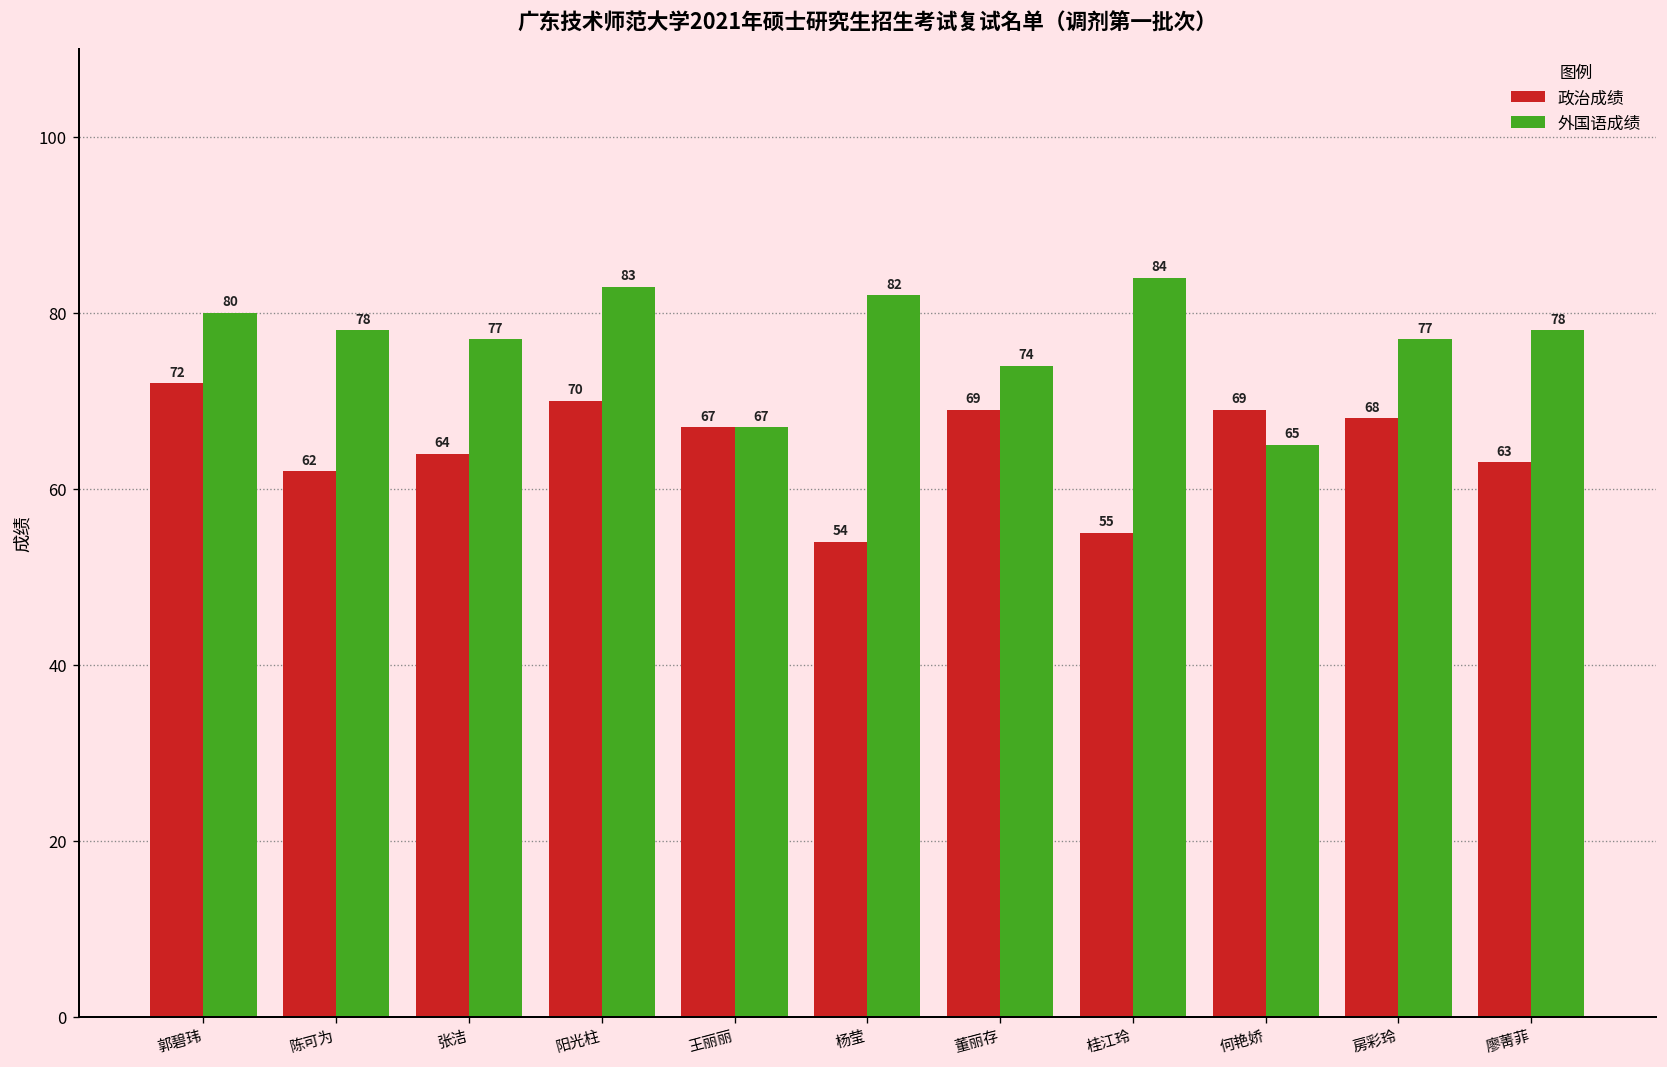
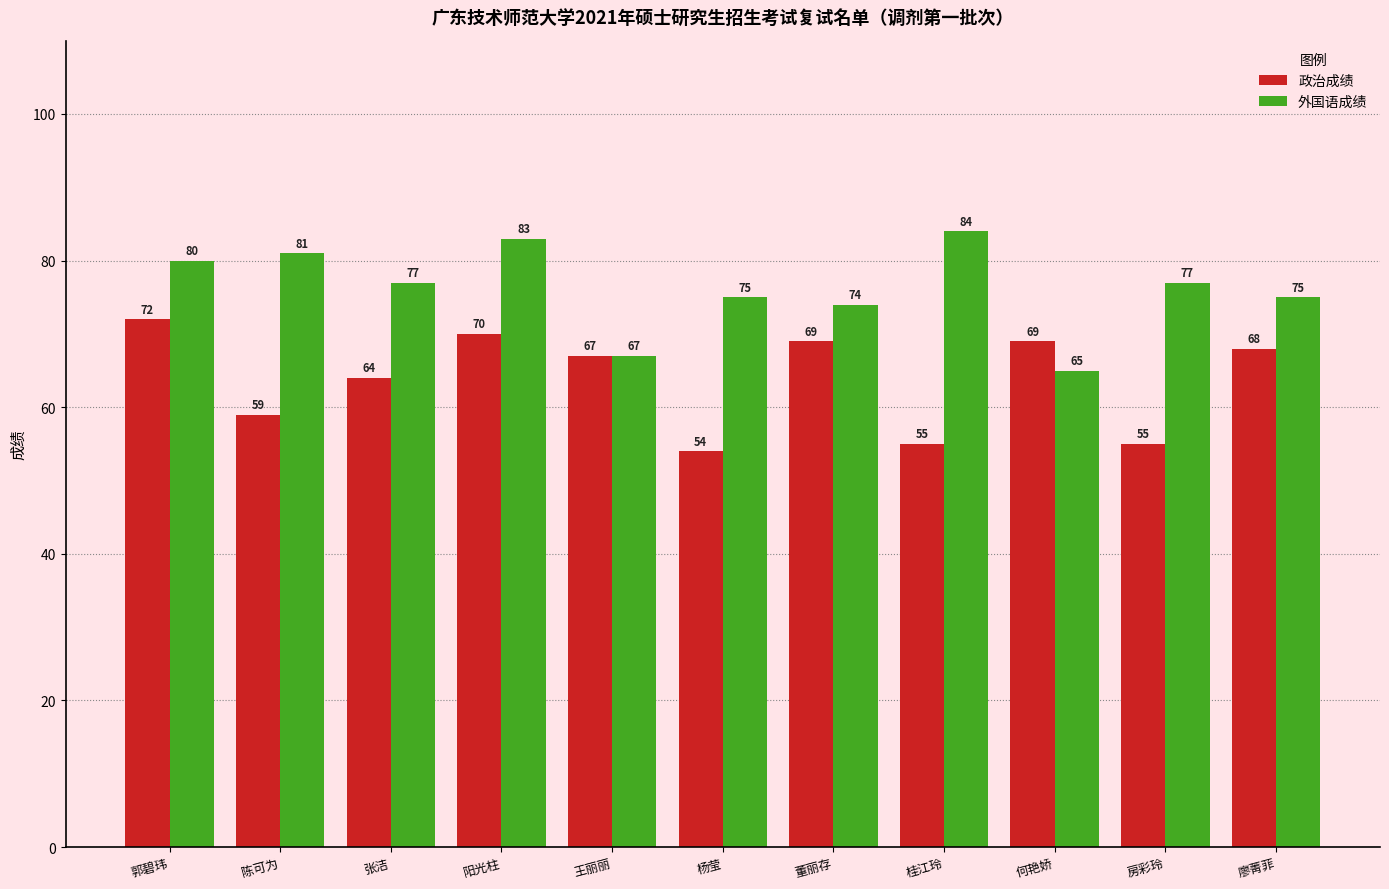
政治成绩, 陈可为: 62 -> 59
外国语成绩, 陈可为: 78 -> 81
外国语成绩, 杨莹: 82 -> 75
政治成绩, 房彩玲: 68 -> 55
政治成绩, 廖菁菲: 63 -> 68
外国语成绩, 廖菁菲: 78 -> 75
